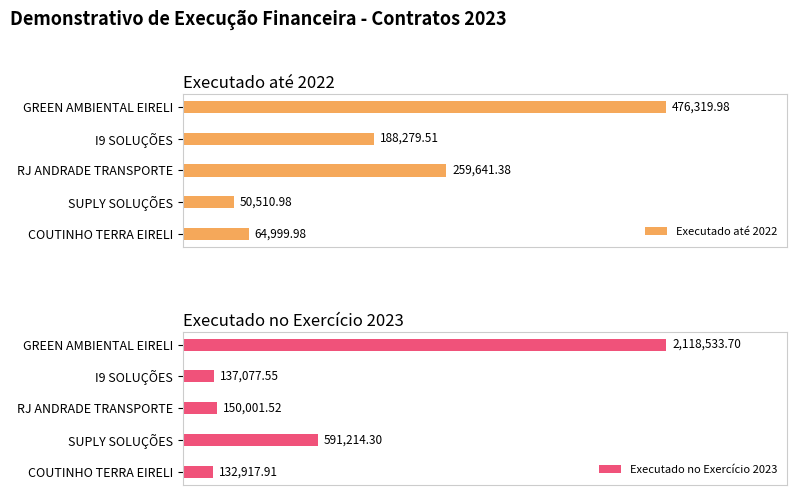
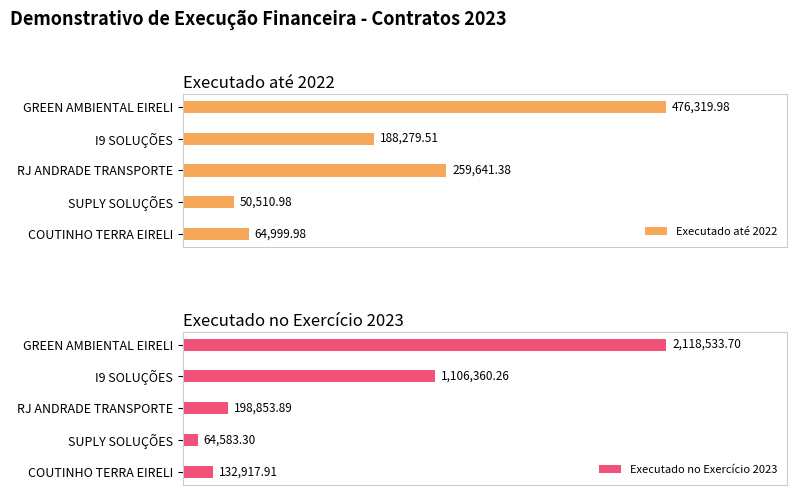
Executado no Exercício 2023, I9 SOLUÇÕES: 137,077.55 -> 1,106,360.26
Executado no Exercício 2023, RJ ANDRADE TRANSPORTE: 150,001.52 -> 198,853.89
Executado no Exercício 2023, SUPLY SOLUÇÕES: 591,214.30 -> 64,583.30
